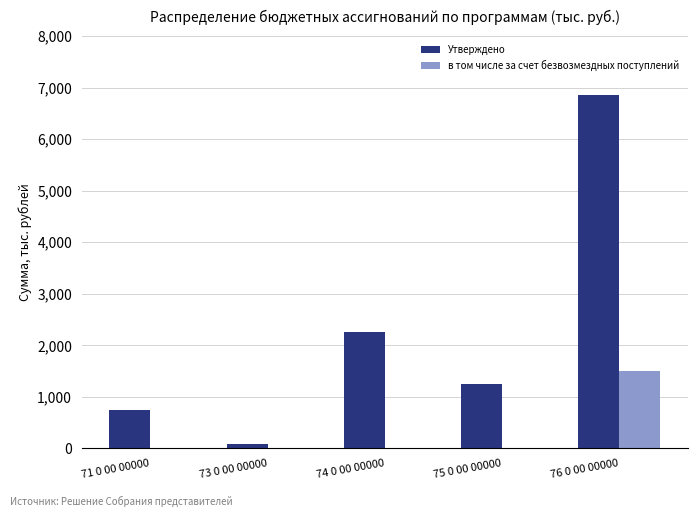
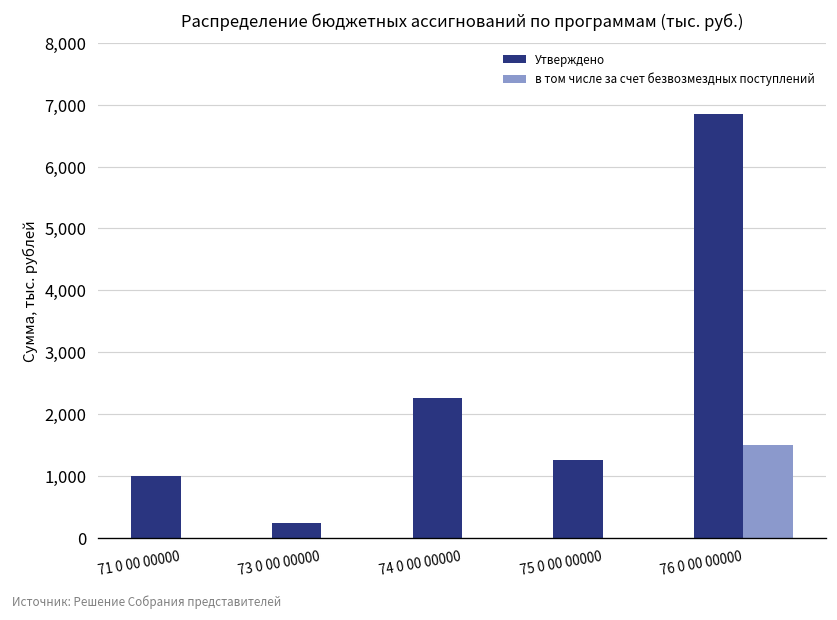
Утверждено, 71 0 00 00000: 700 -> 1,000
Утверждено, 73 0 00 00000: 100 -> 200
